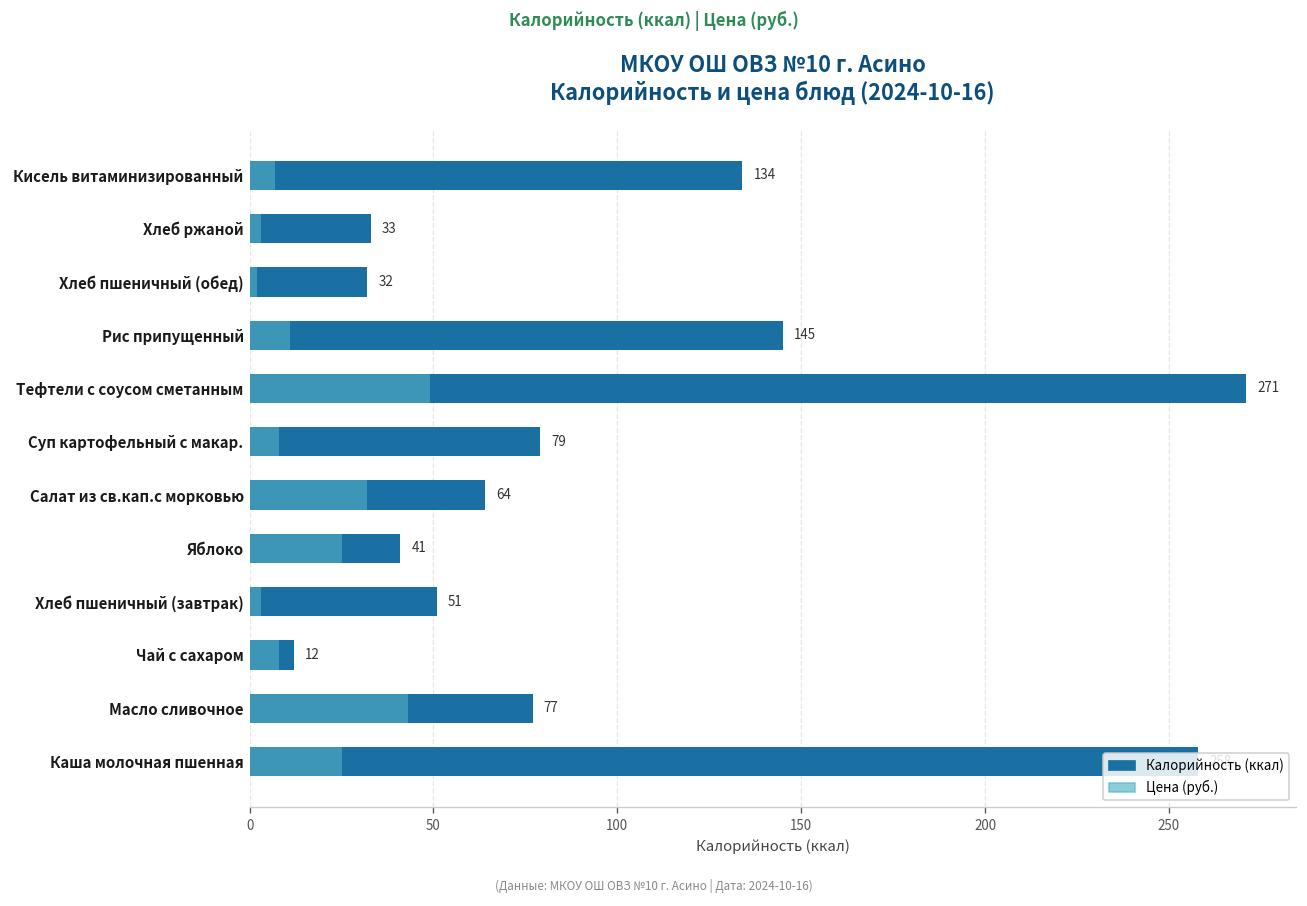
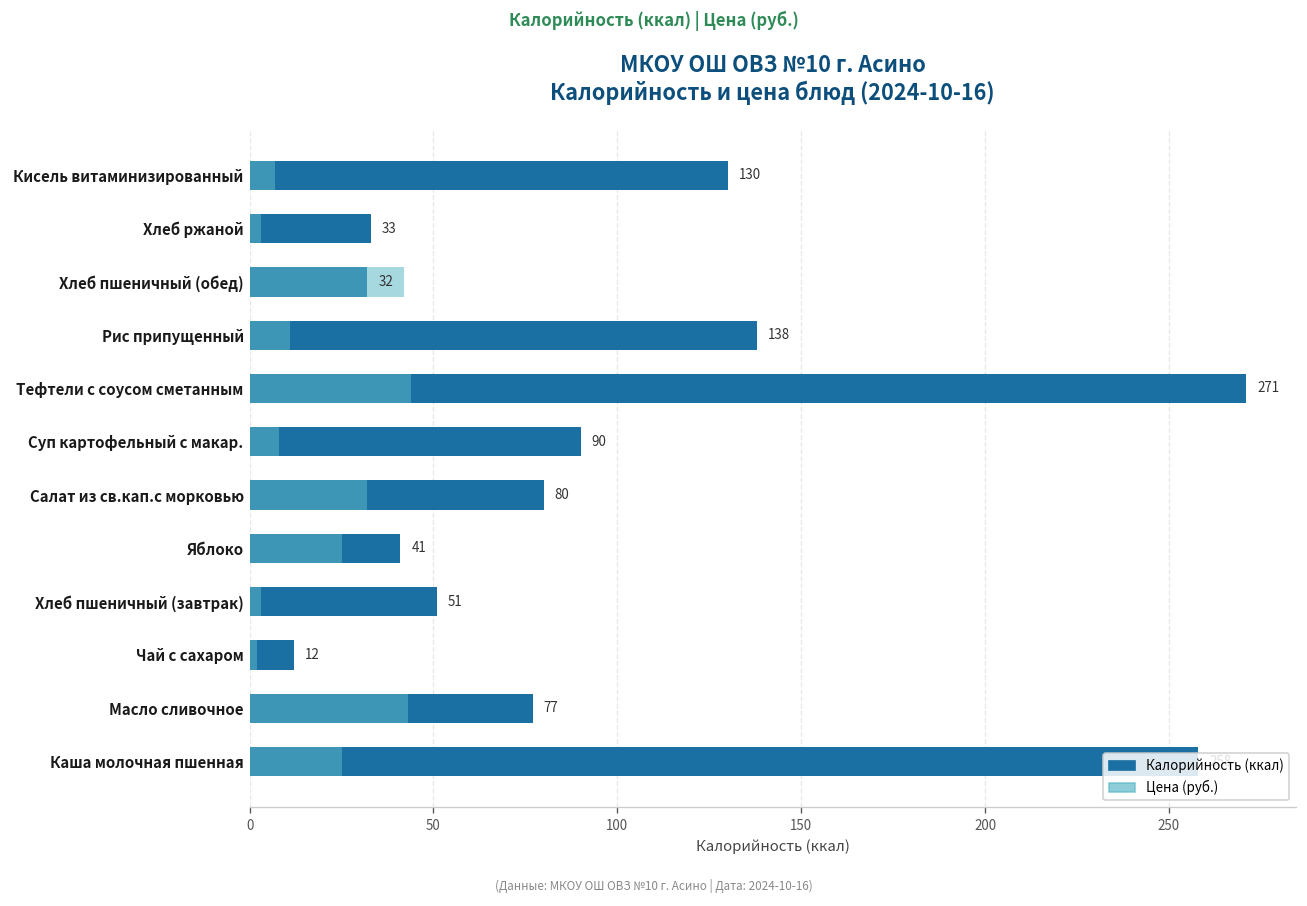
Калорийность (ккал), Кисель витаминизированный: 134 -> 130
Цена (руб.), Хлеб пшеничный (обед): 2 -> 42
Калорийность (ккал), Рис припущенный: 145 -> 138
Цена (руб.), Тефтели с соусом сметанным: 49 -> 44
Калорийность (ккал), Суп картофельный с макар.: 79 -> 90
Калорийность (ккал), Салат из св.кап.с морковью: 64 -> 80
Цена (руб.), Чай с сахаром: 8 -> 2
